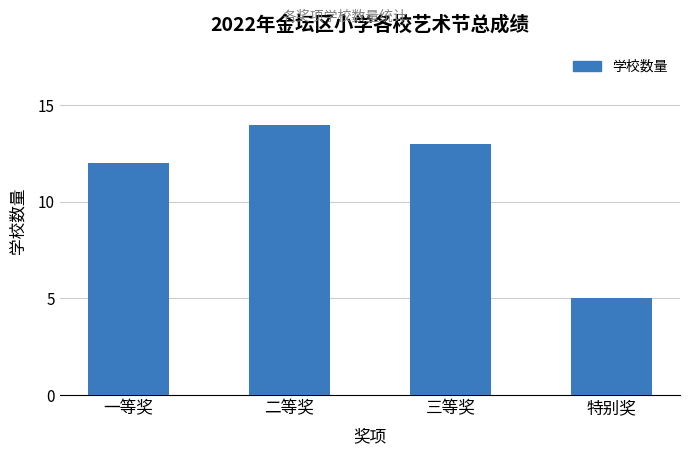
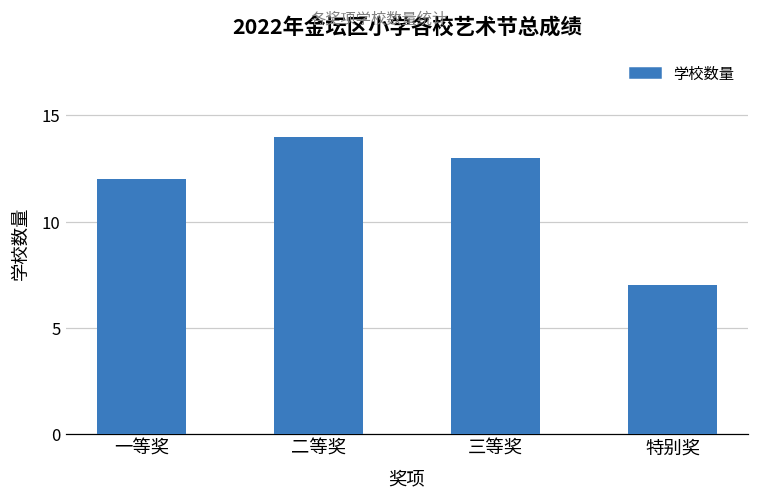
特别奖: 5 -> 7
